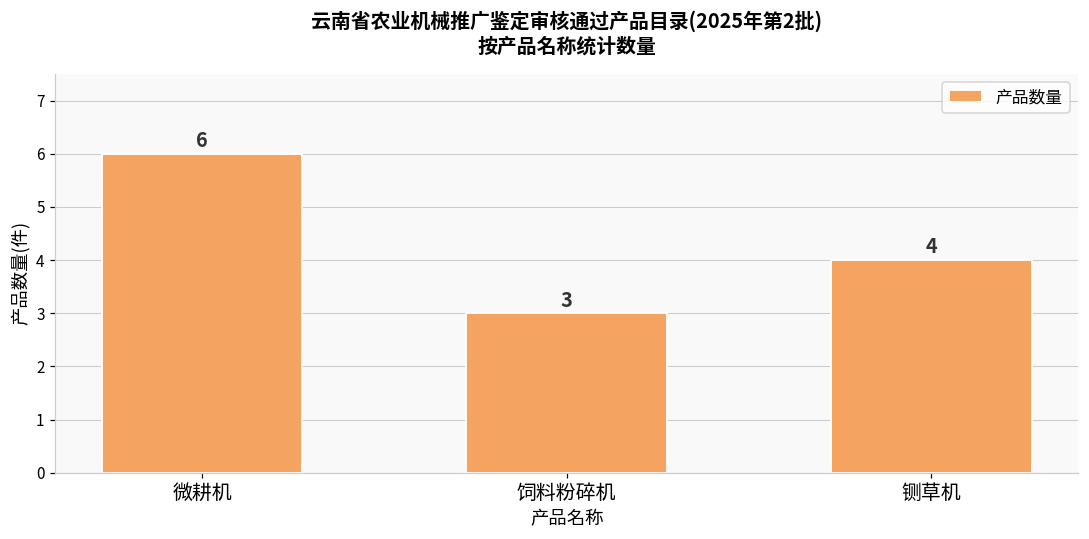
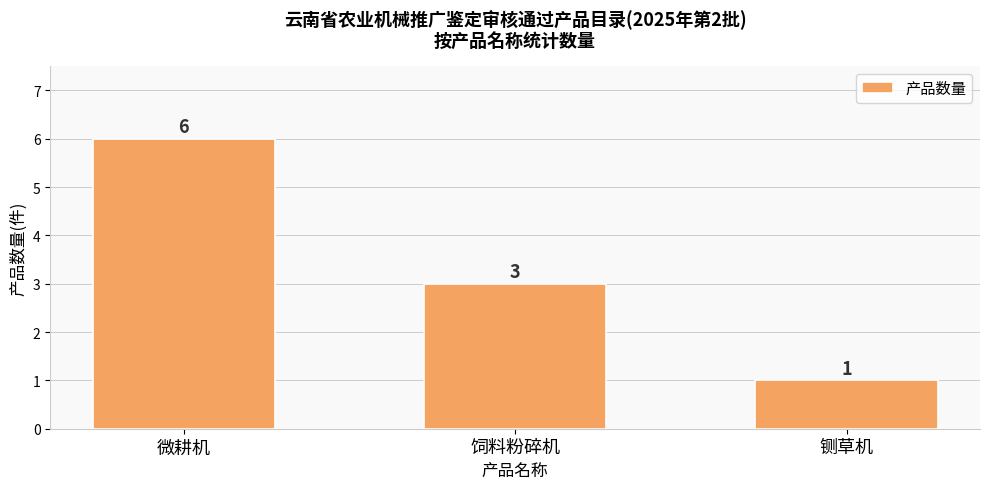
铡草机: 4 -> 1
